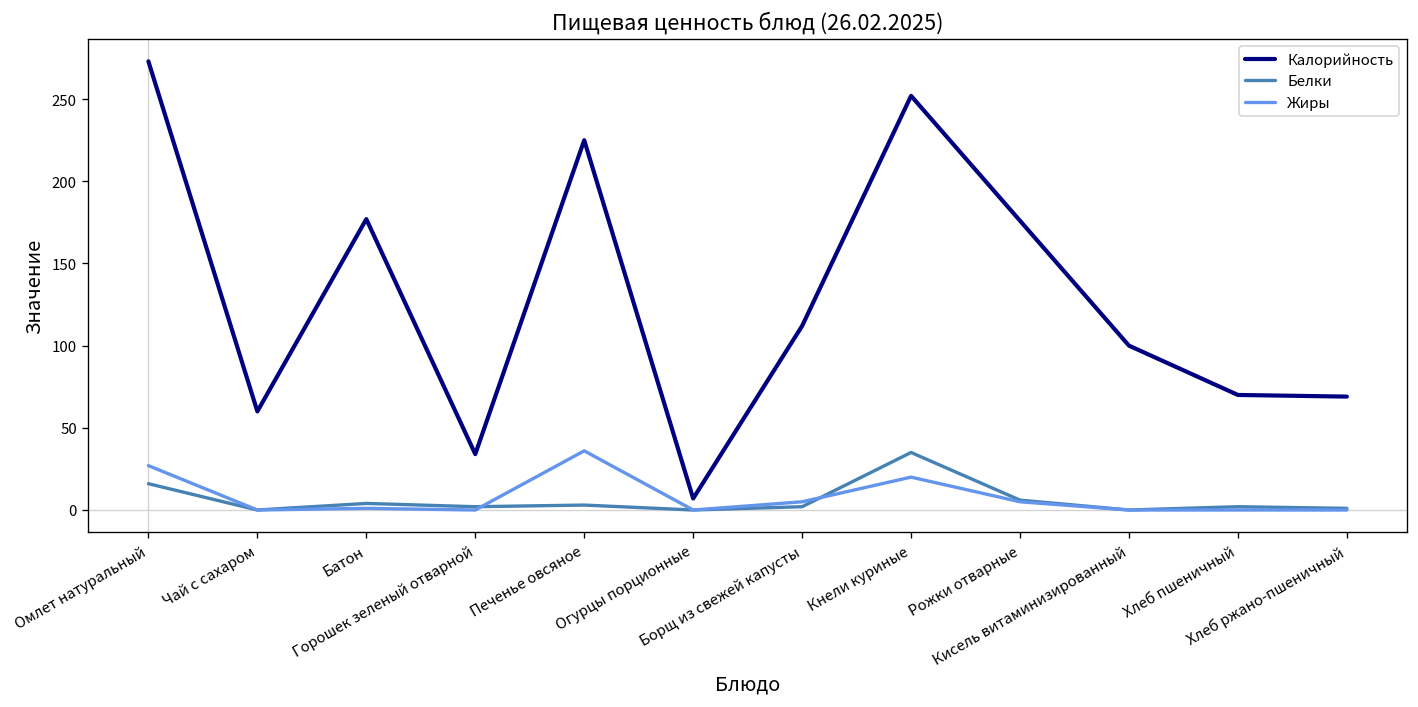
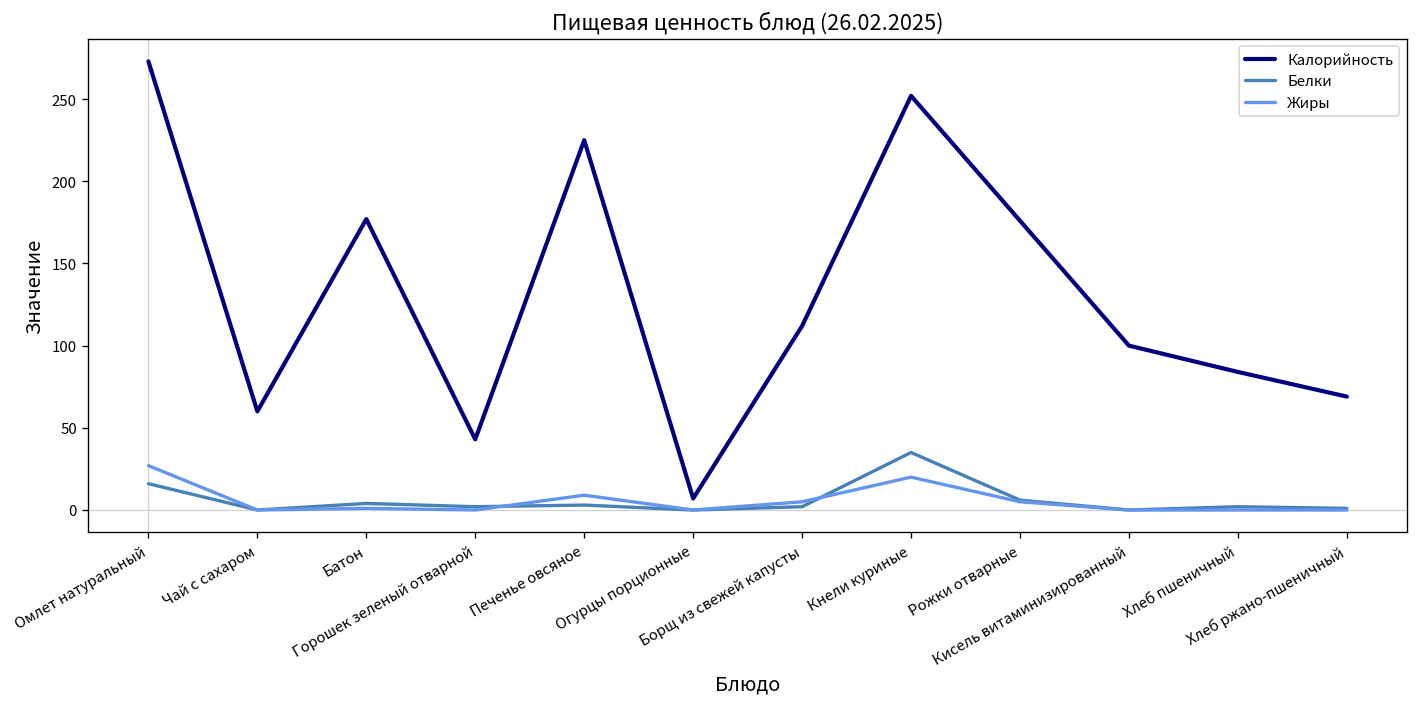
Калорийность, Горошек зеленый отварной: 34 -> 43
Жиры, Печенье овсяное: 36 -> 9
Калорийность, Хлеб пшеничный: 70 -> 84
